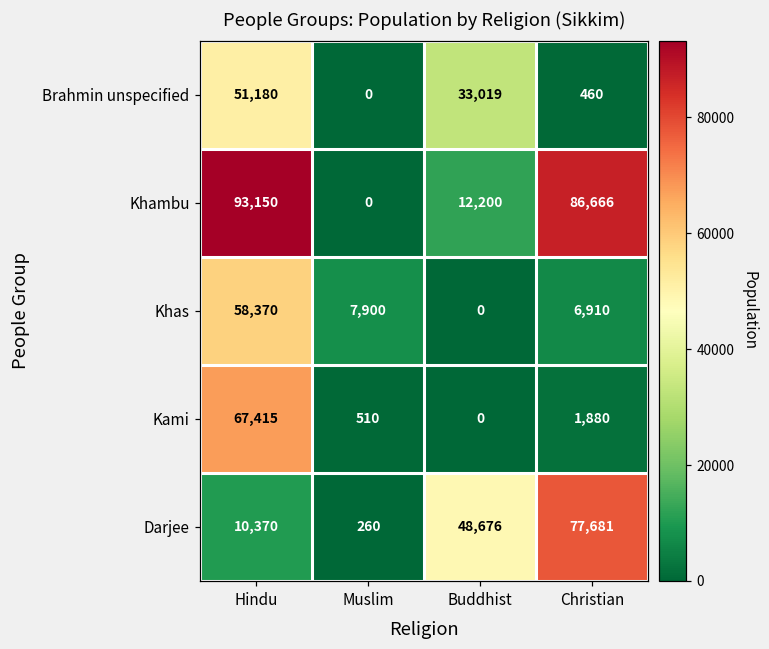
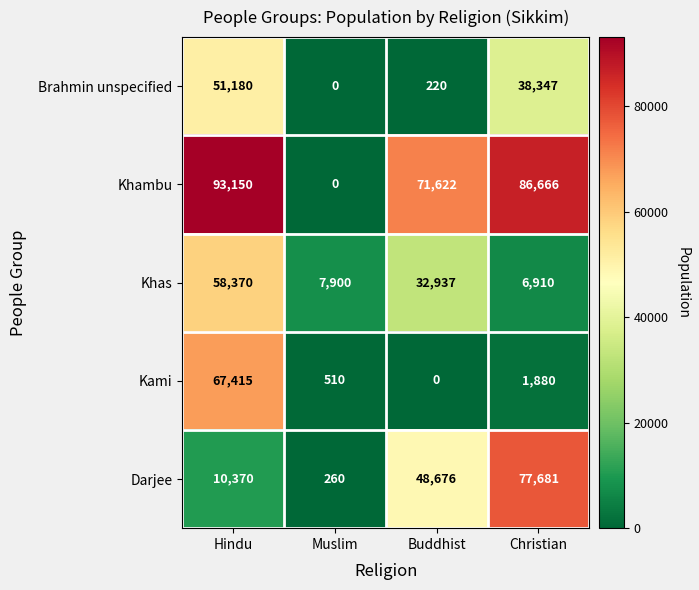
Brahmin unspecified, Buddhist: 33,019 -> 220
Brahmin unspecified, Christian: 460 -> 38,347
Khambu, Buddhist: 12,200 -> 71,622
Khas, Buddhist: 0 -> 32,937
